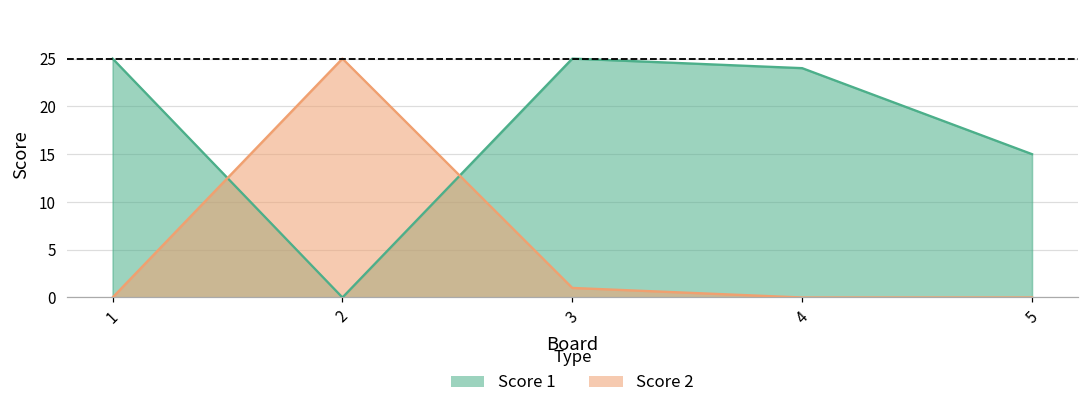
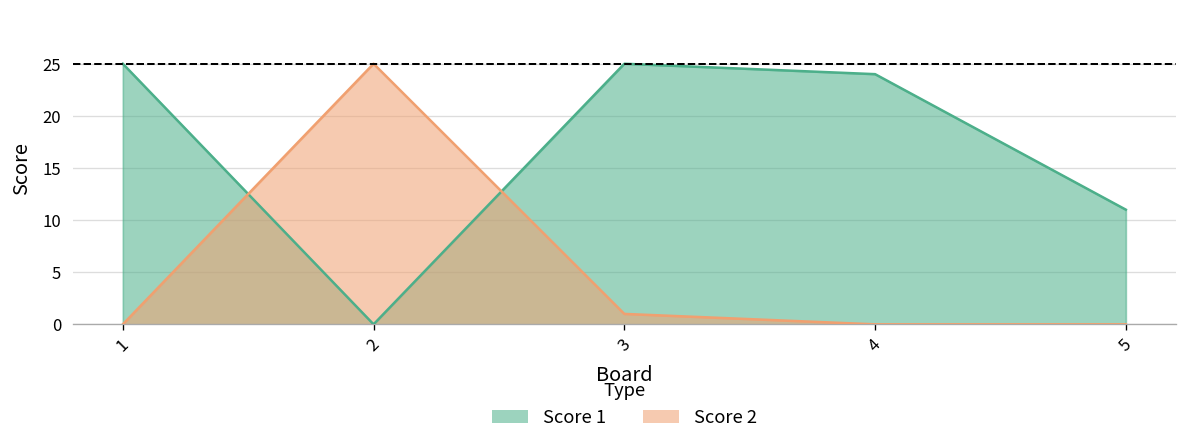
Score 1, 5: 15 -> 11
